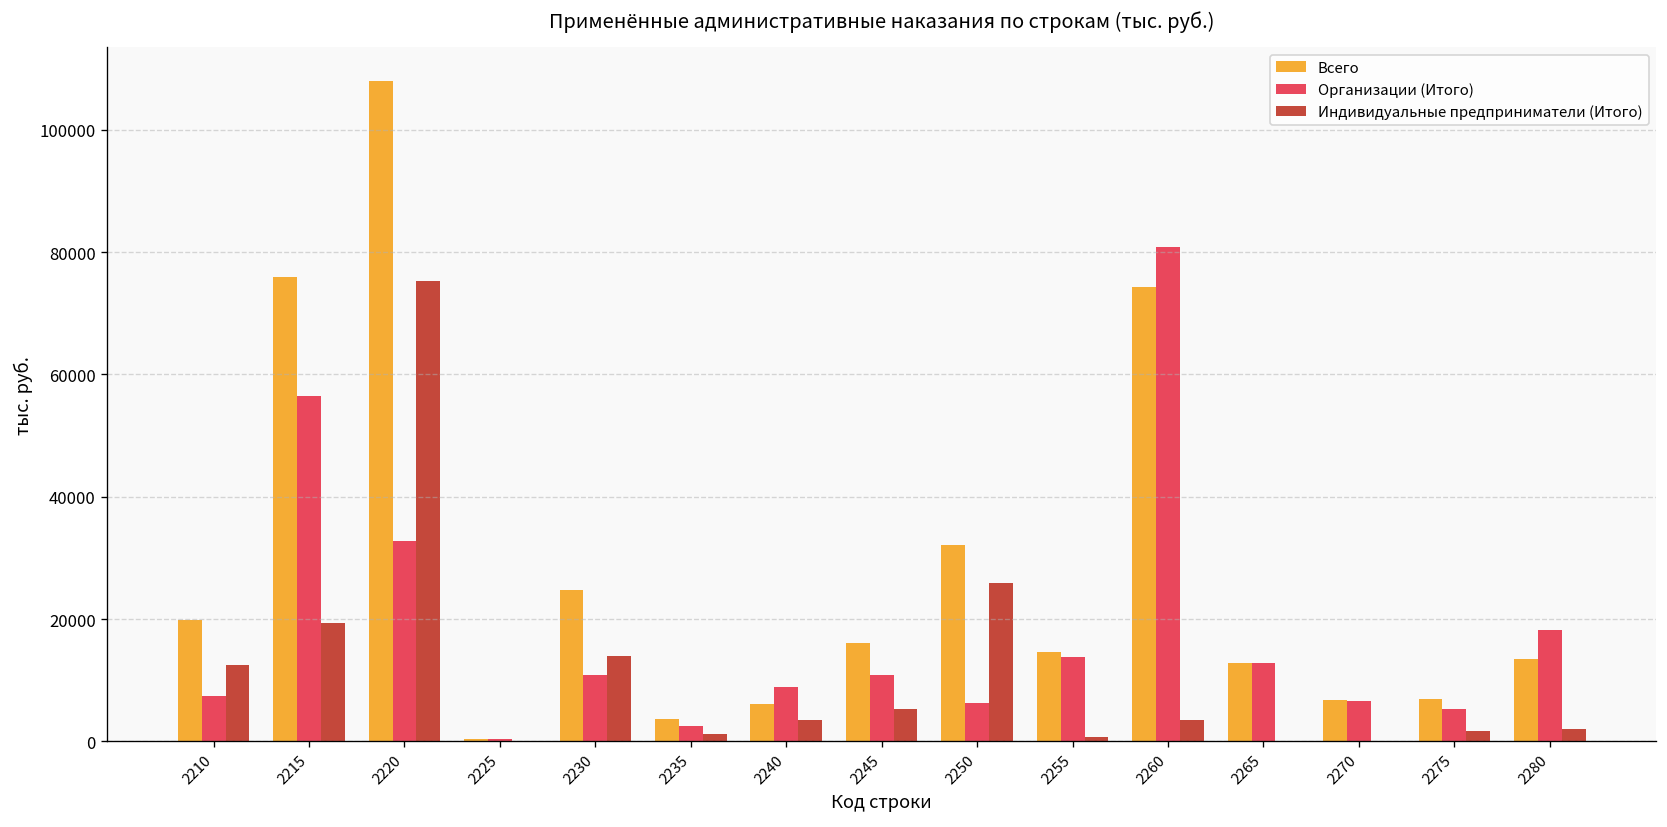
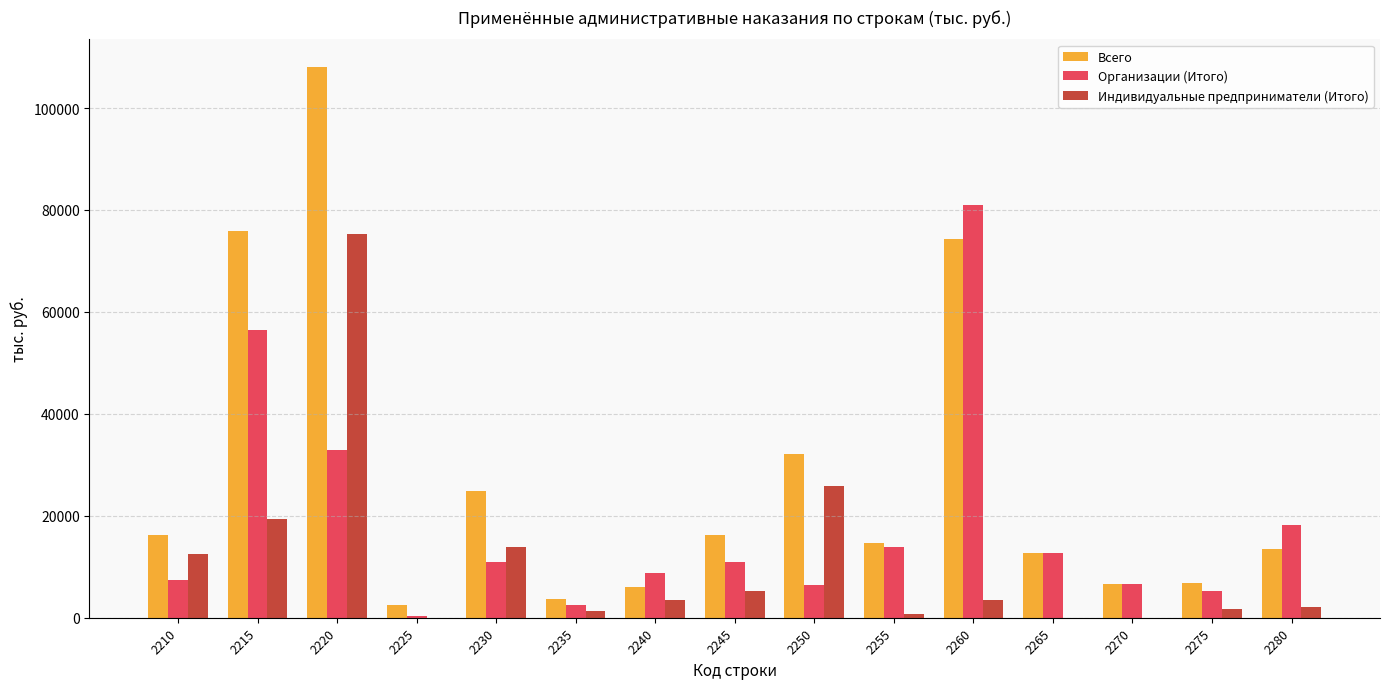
Всего, 2210: 20000 -> 16000
Всего, 2225: 0 -> 2000
